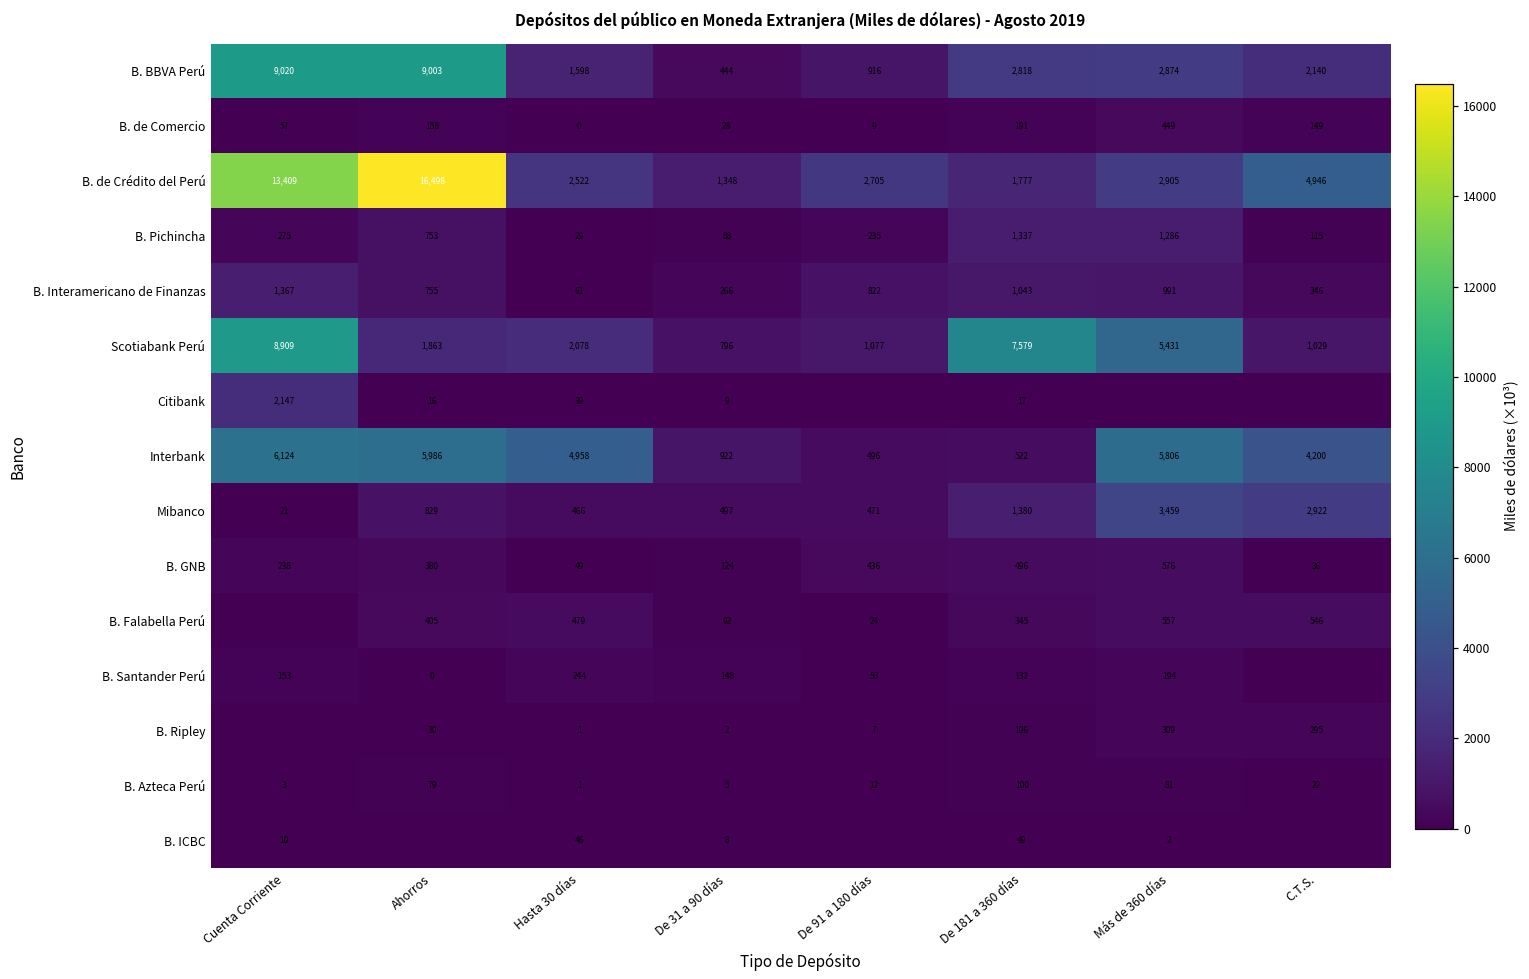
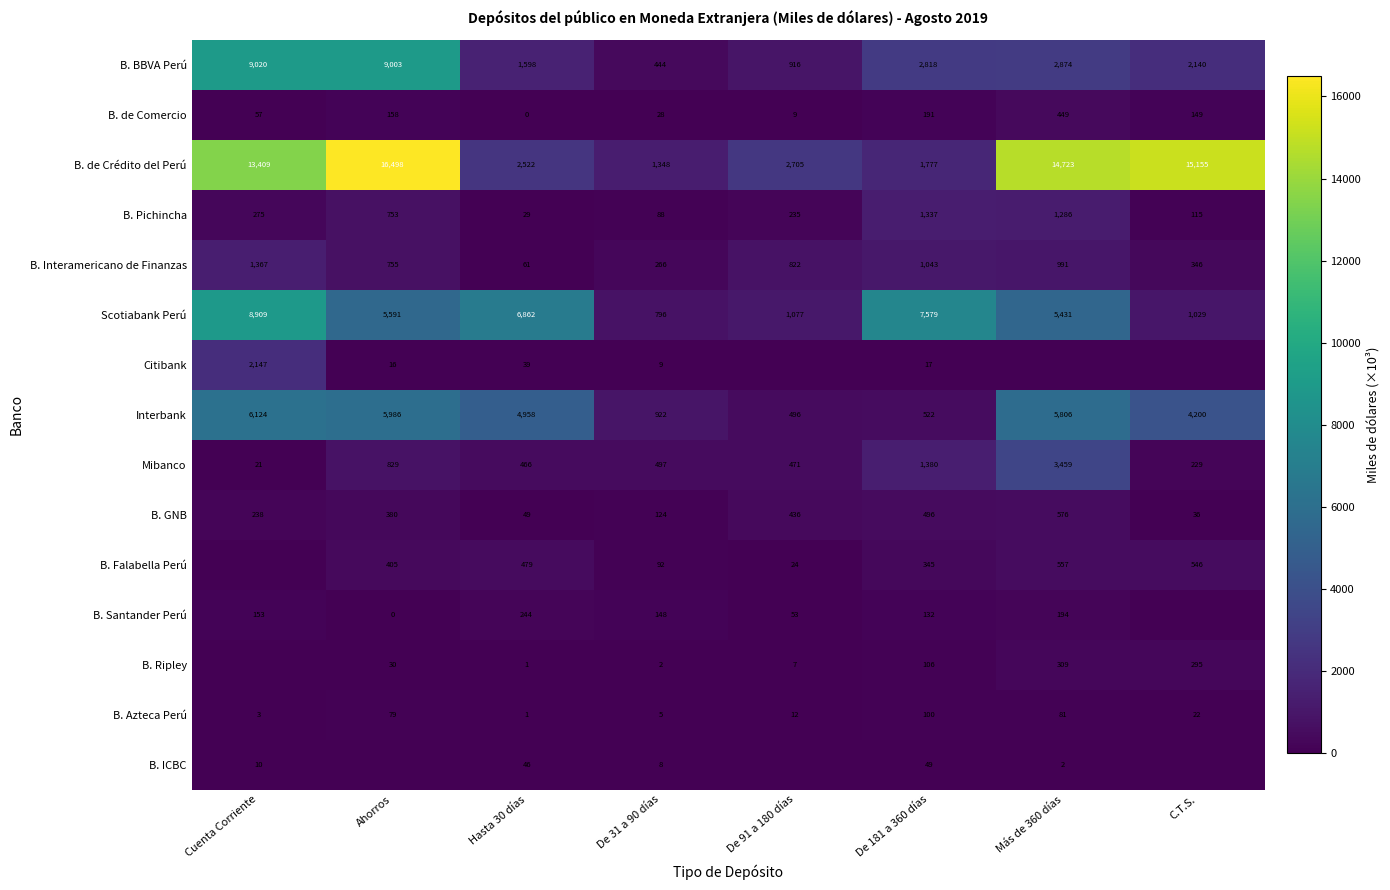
B. de Crédito del Perú, Más de 360 días: 2,905 -> 14,723
B. de Crédito del Perú, C.T.S.: 4,946 -> 15,155
Scotiabank Perú, Ahorros: 1,863 -> 5,591
Scotiabank Perú, Hasta 30 días: 2,078 -> 6,862
Mibanco, C.T.S.: 2,922 -> 229
